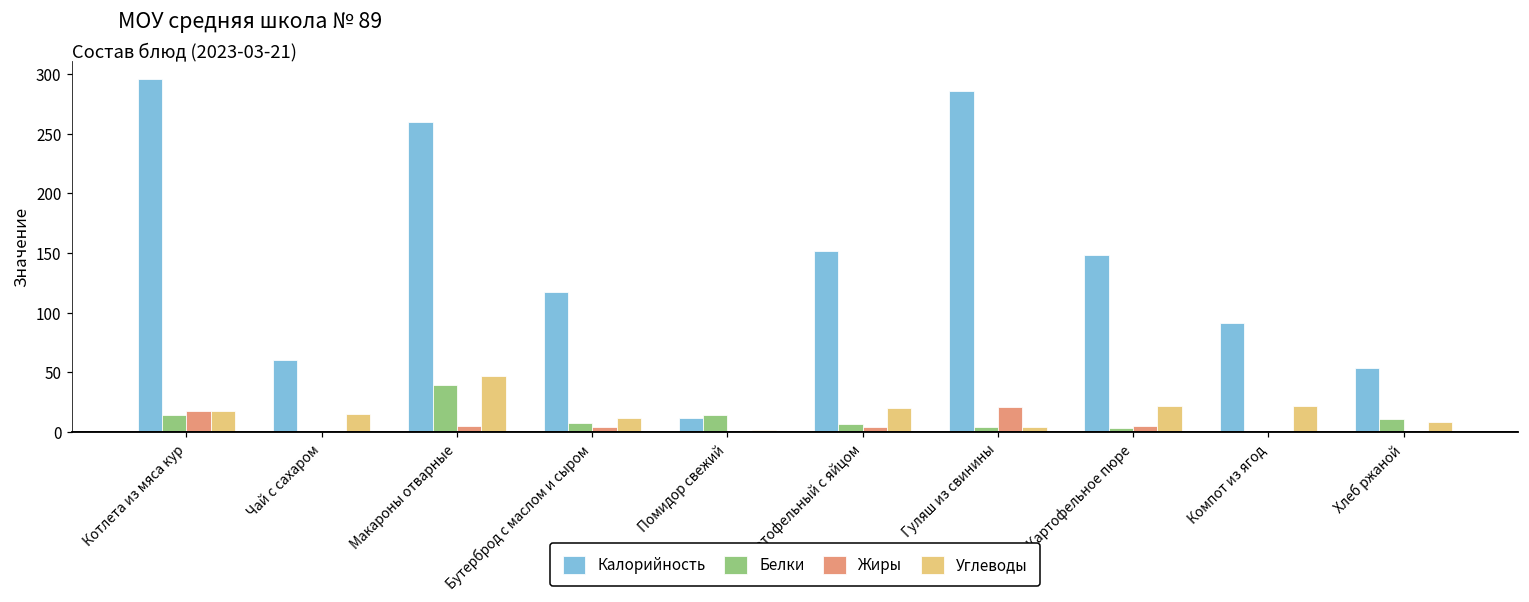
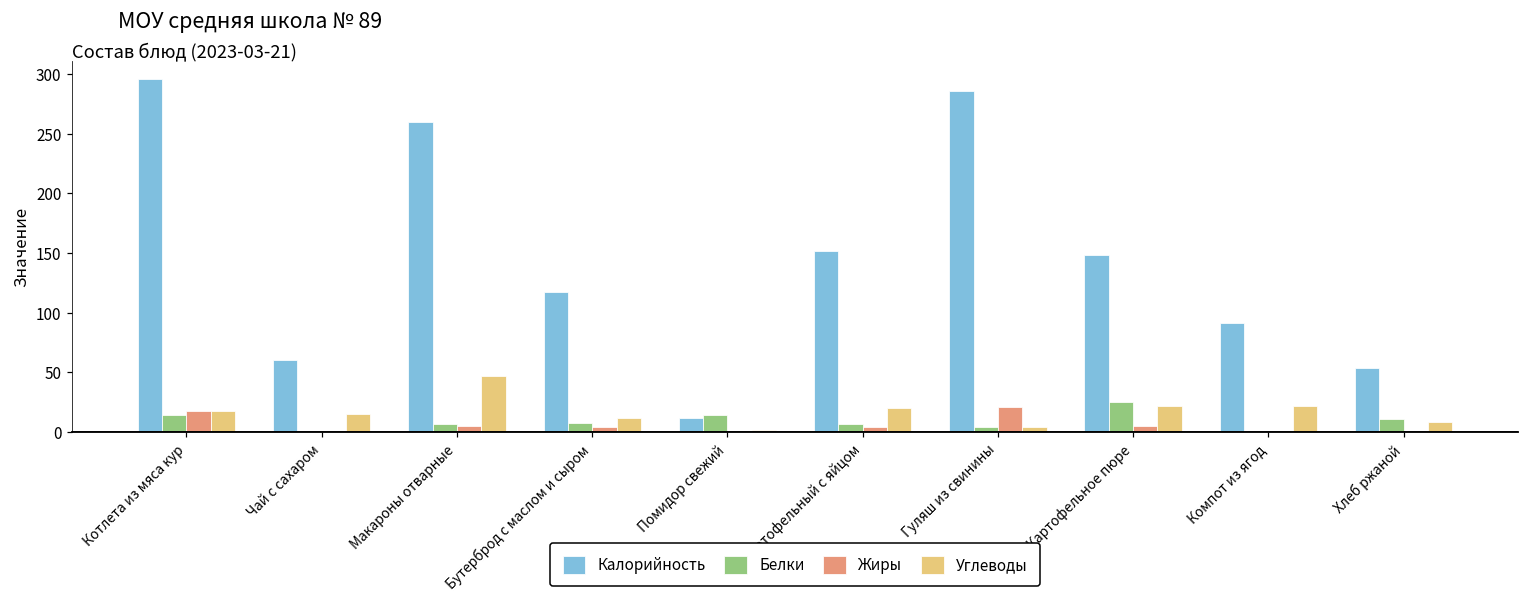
Белки, Макароны отварные: 39 -> 7
Белки, Картофельное пюре: 3 -> 25
